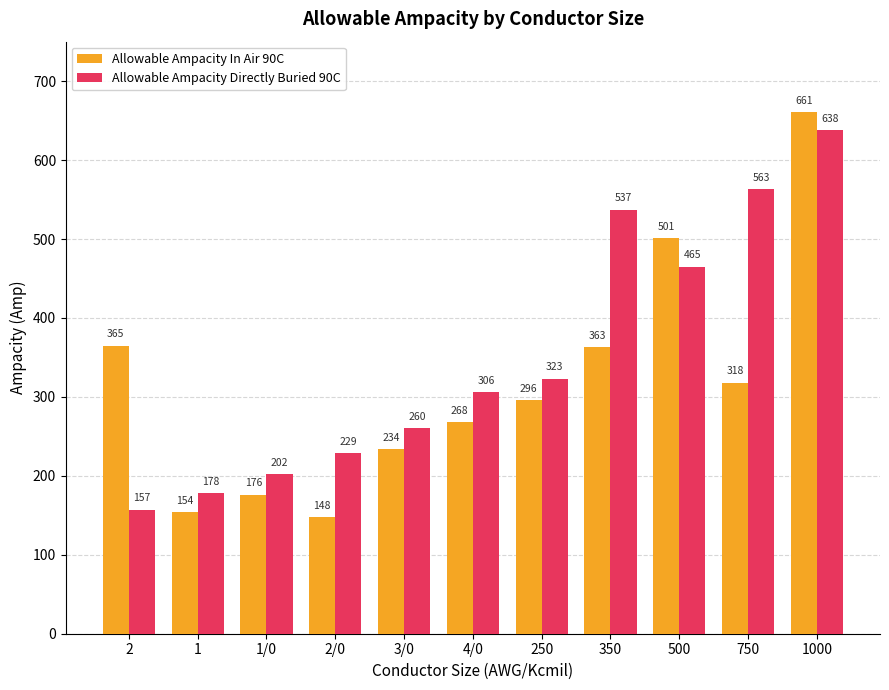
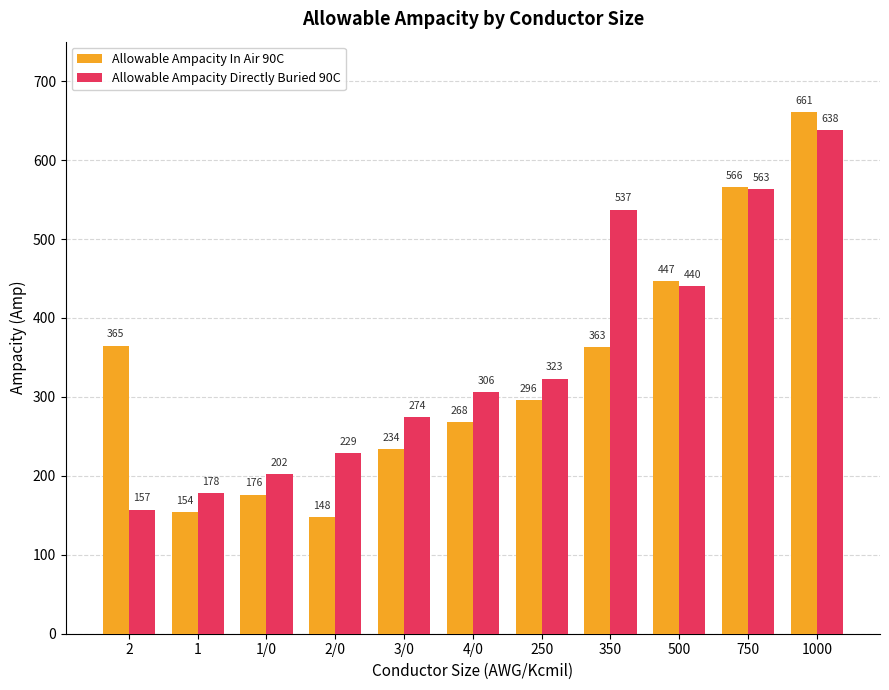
Allowable Ampacity Directly Buried 90C, 3/0: 260 -> 274
Allowable Ampacity In Air 90C, 500: 501 -> 447
Allowable Ampacity Directly Buried 90C, 500: 465 -> 440
Allowable Ampacity In Air 90C, 750: 318 -> 566
